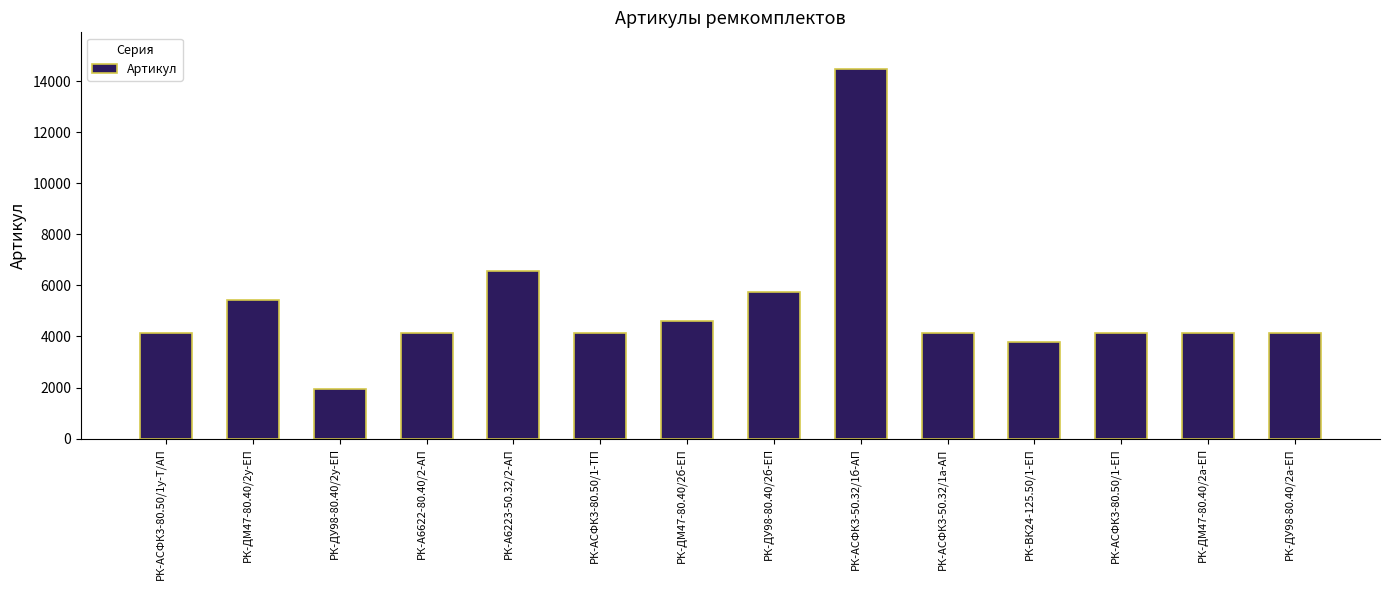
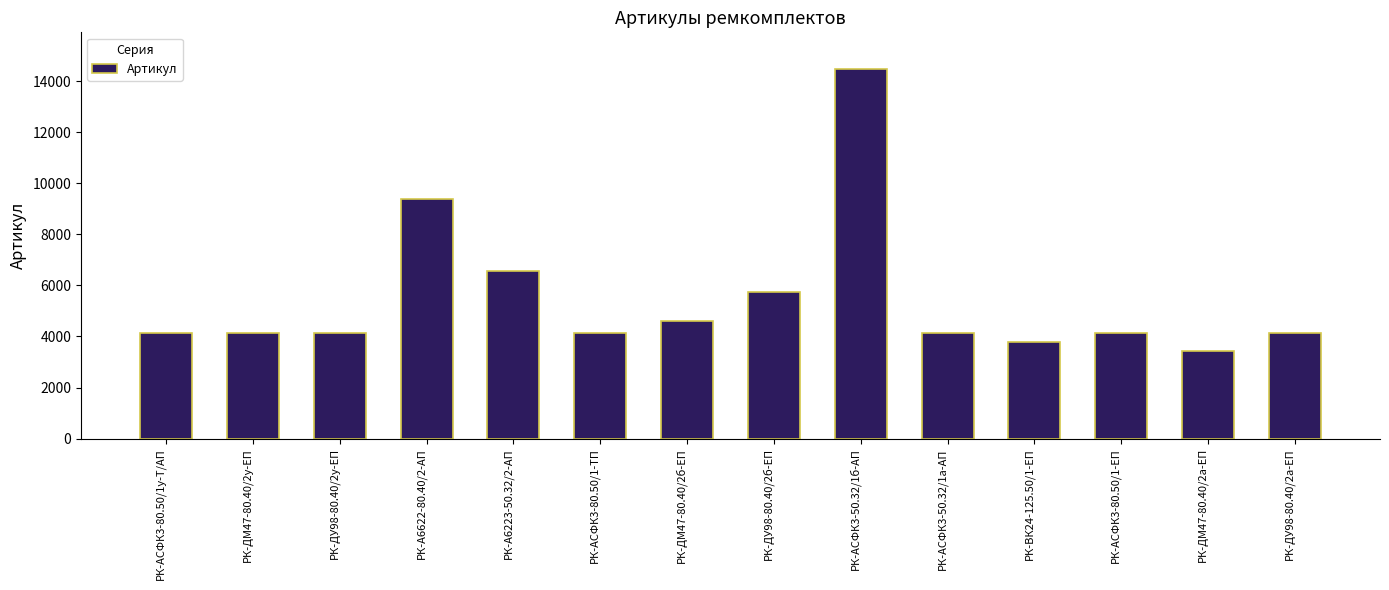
РК-ДМ47-80.40/2у-ЕП: 5400 -> 4100
РК-ДУ98-80.40/2у-ЕП: 2000 -> 4100
РК-А6622-80.40/2-АП: 4100 -> 9400
РК-ДМ47-80.40/2а-ЕП: 4100 -> 3400
